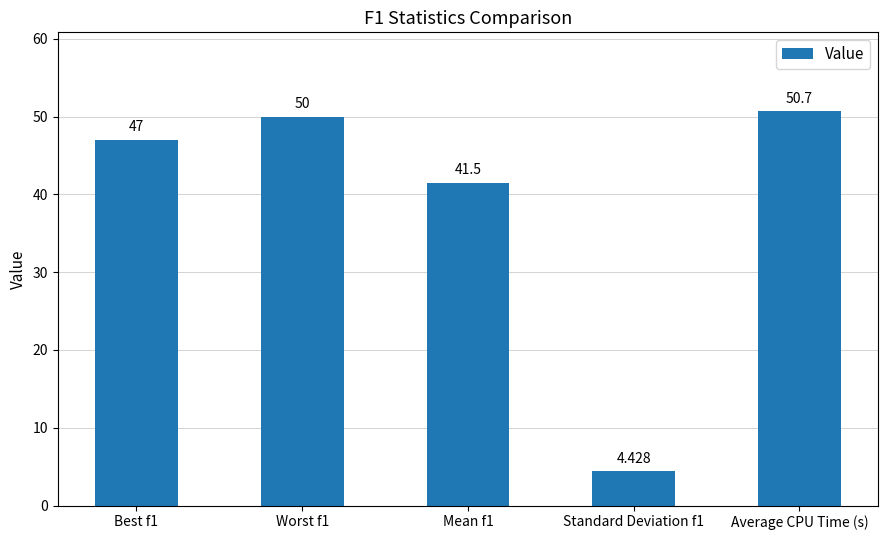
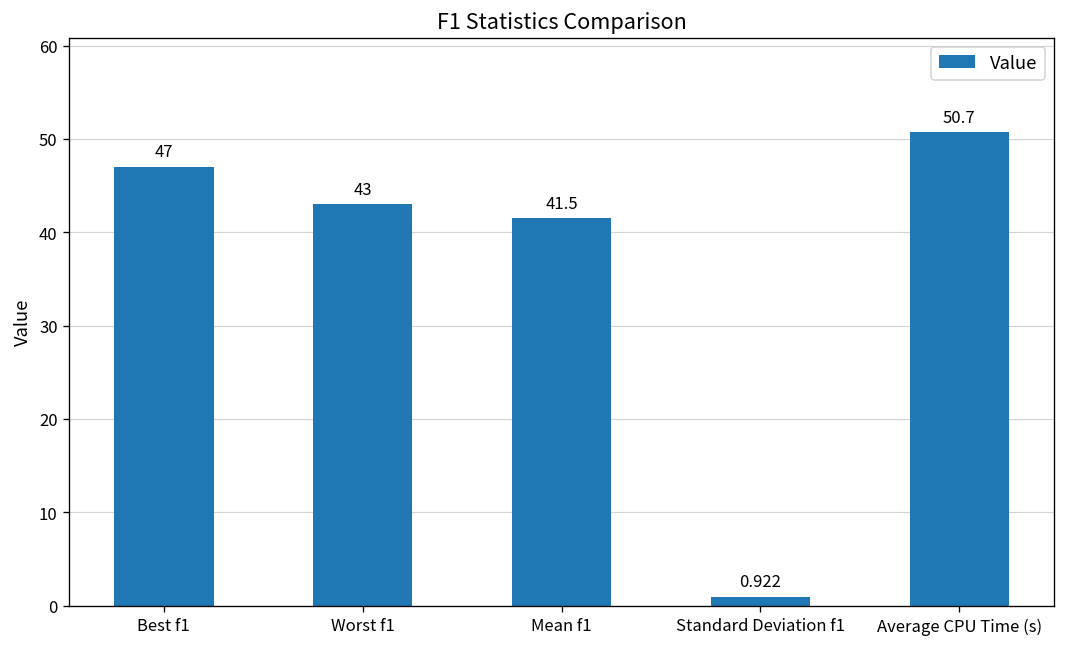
Worst f1: 50 -> 43
Standard Deviation f1: 4.428 -> 0.922
